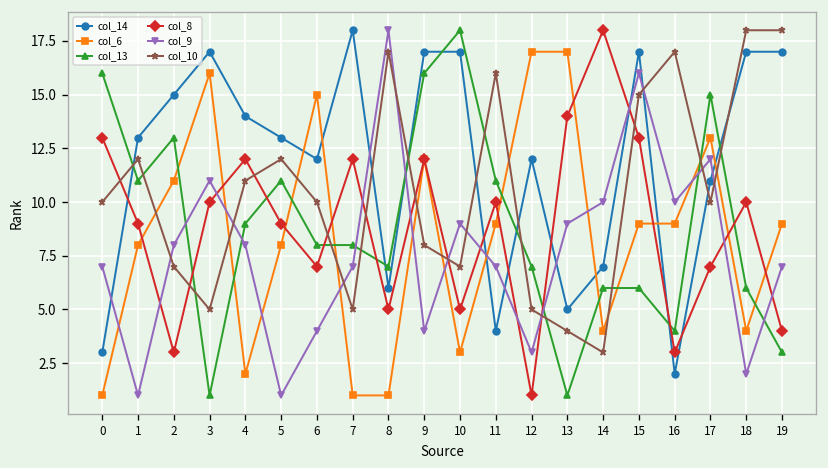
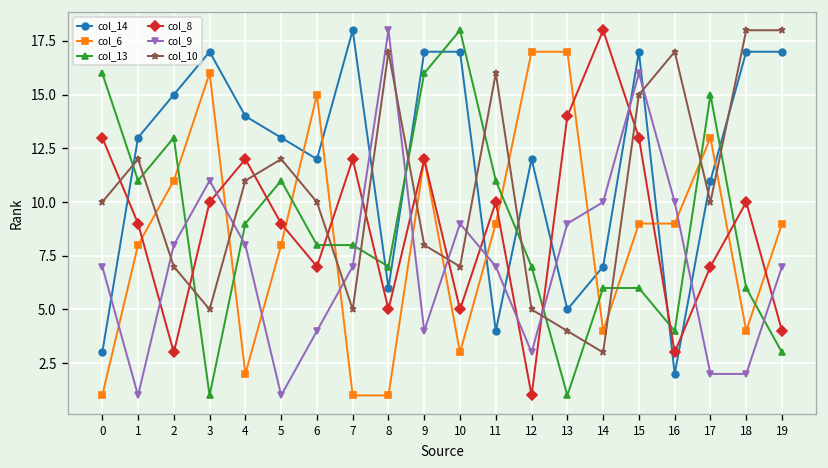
col_9, 17: 12 -> 2
